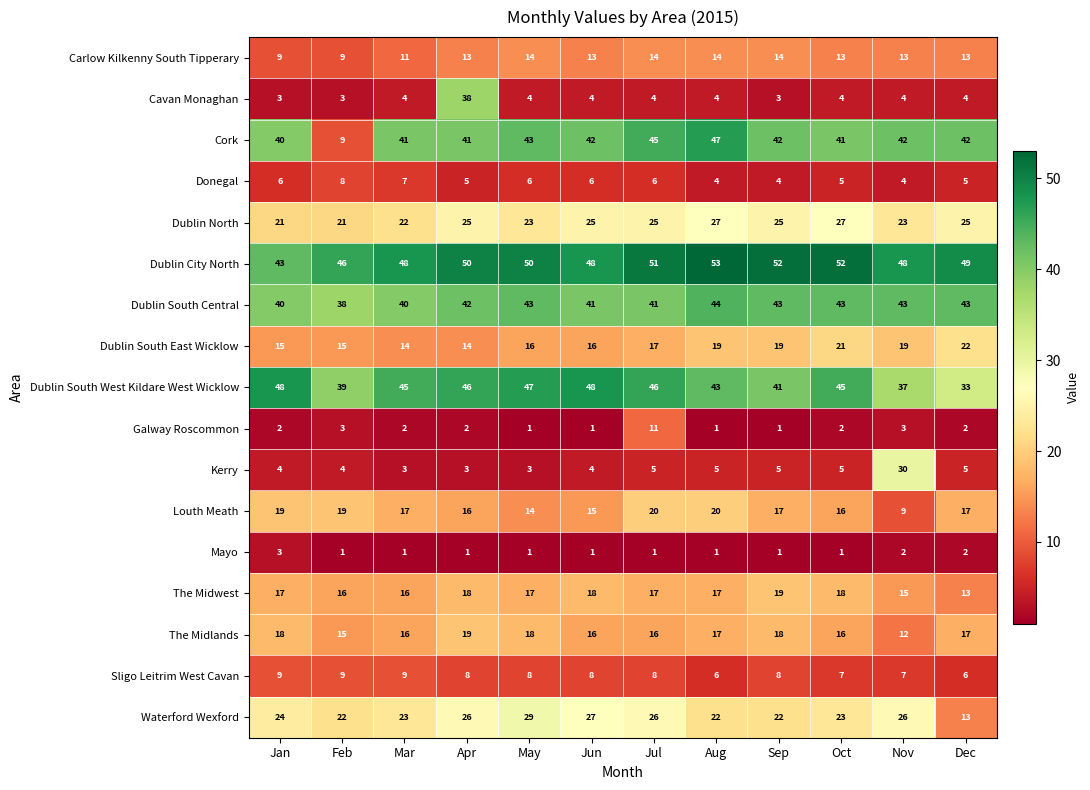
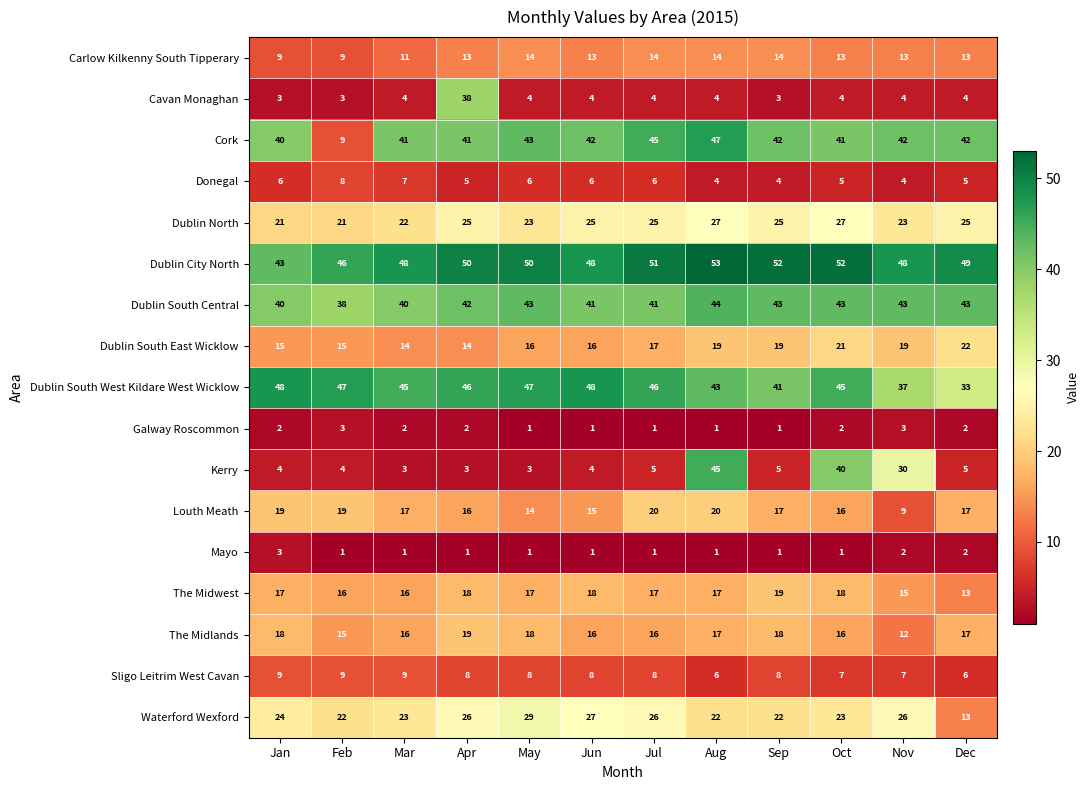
Dublin South West Kildare West Wicklow, Feb: 39 -> 47
Galway Roscommon, Jul: 11 -> 1
Kerry, Aug: 5 -> 45
Kerry, Oct: 5 -> 40
